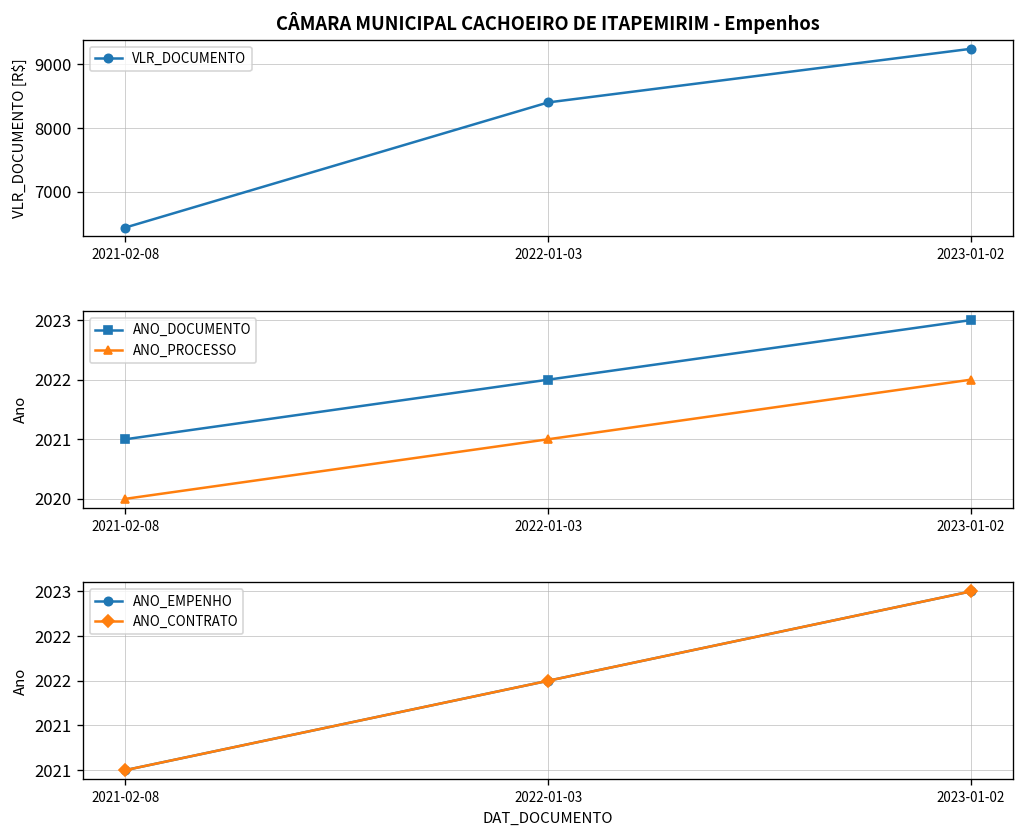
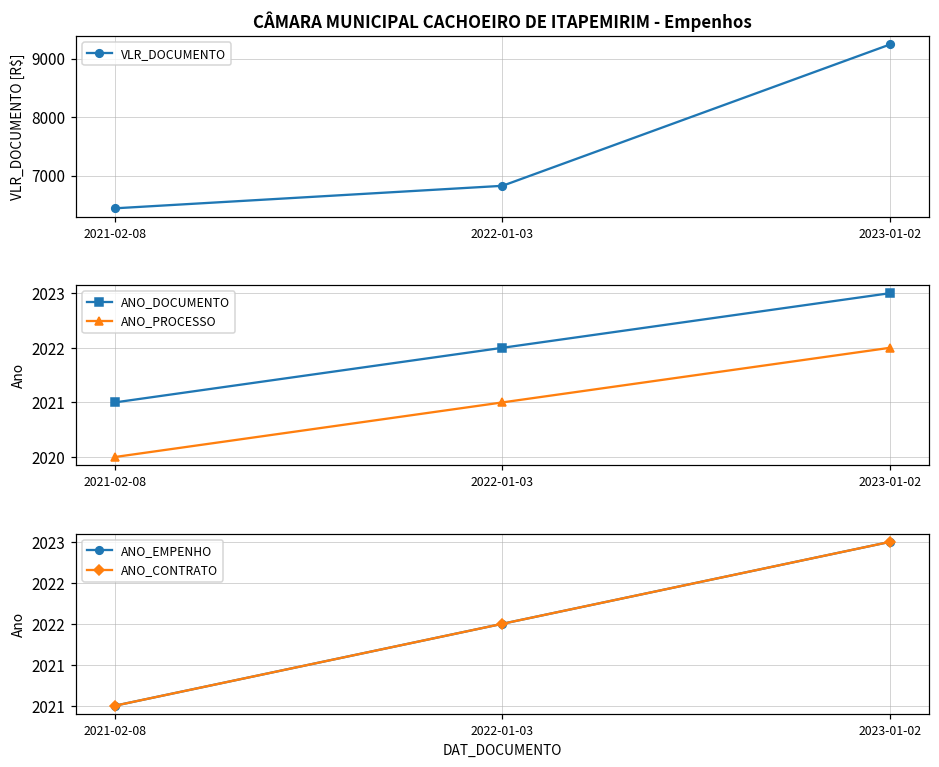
CÂMARA MUNICIPAL CACHOEIRO DE ITAPEMIRIM - Empenhos, 2022-01-03: 8400 -> 6800
